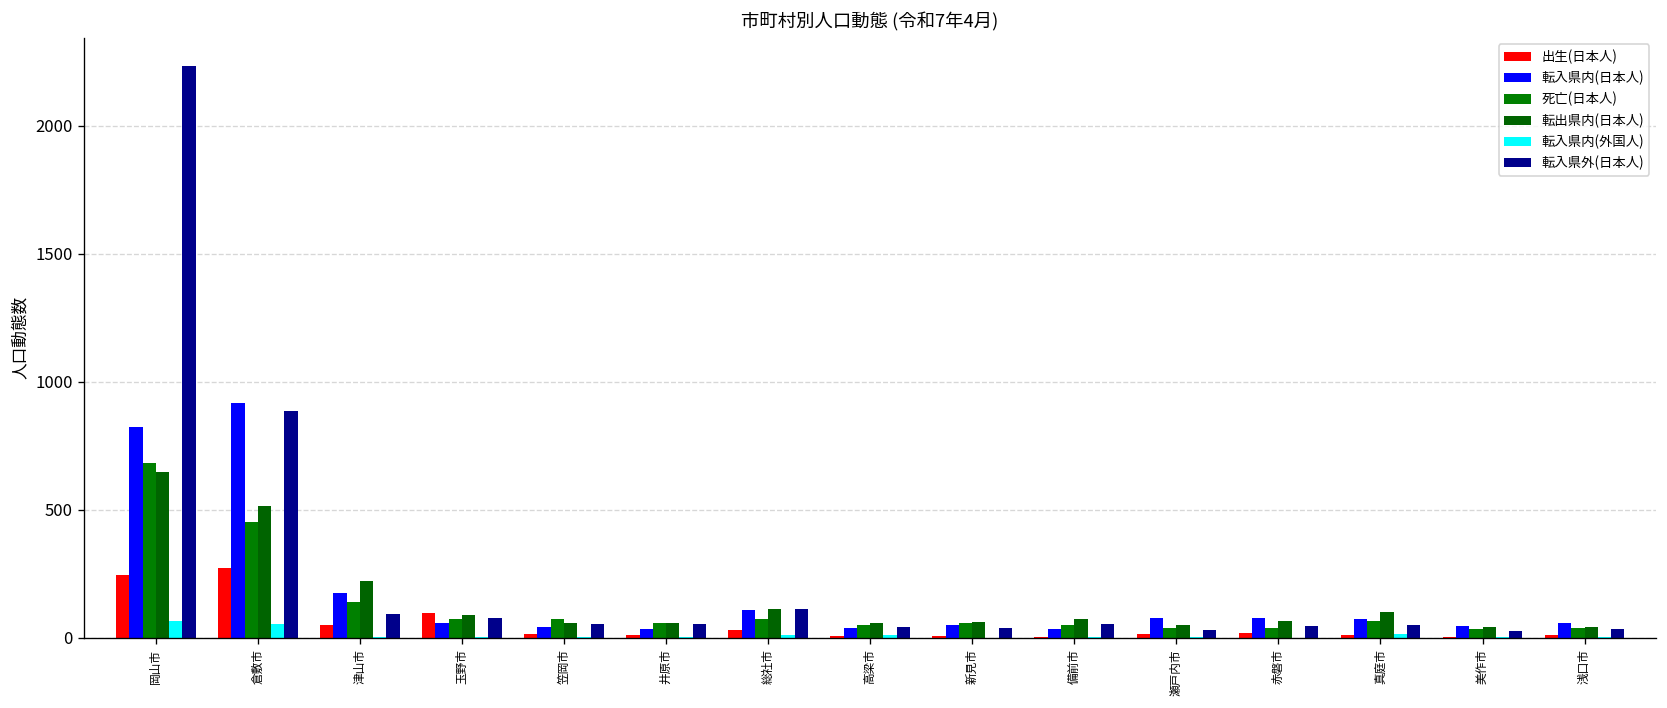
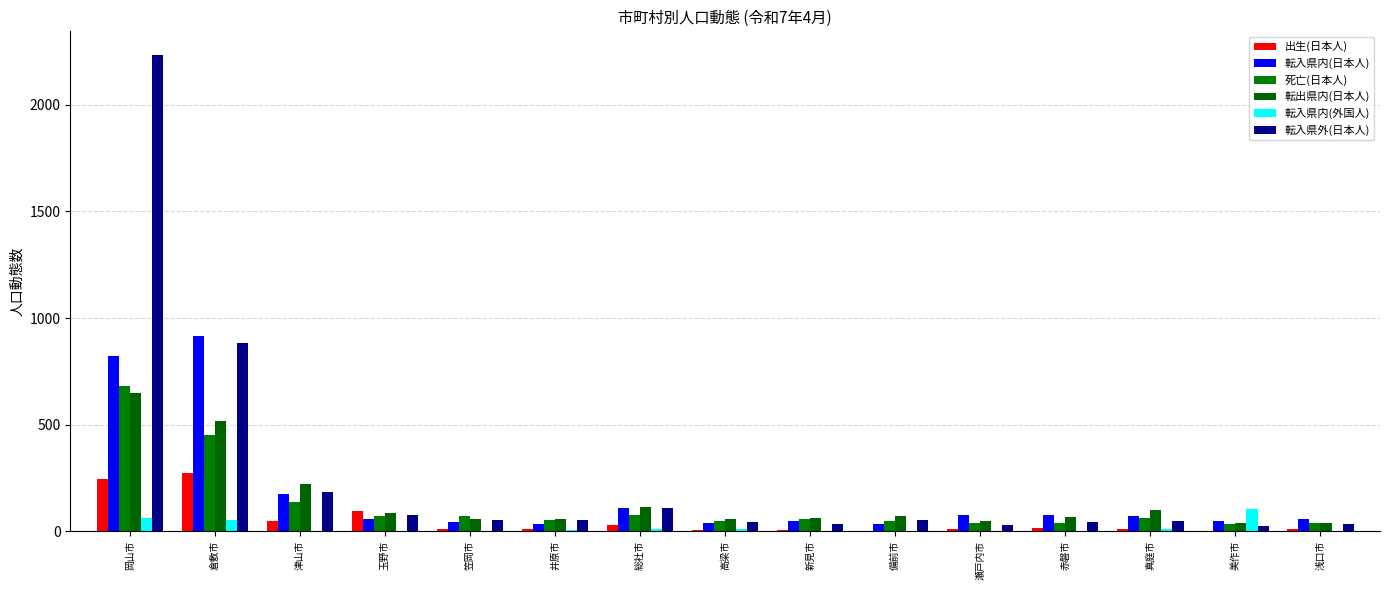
転入県外(日本人), 津山市: 90 -> 180
転入県内(外国人), 美作市: 0 -> 110
